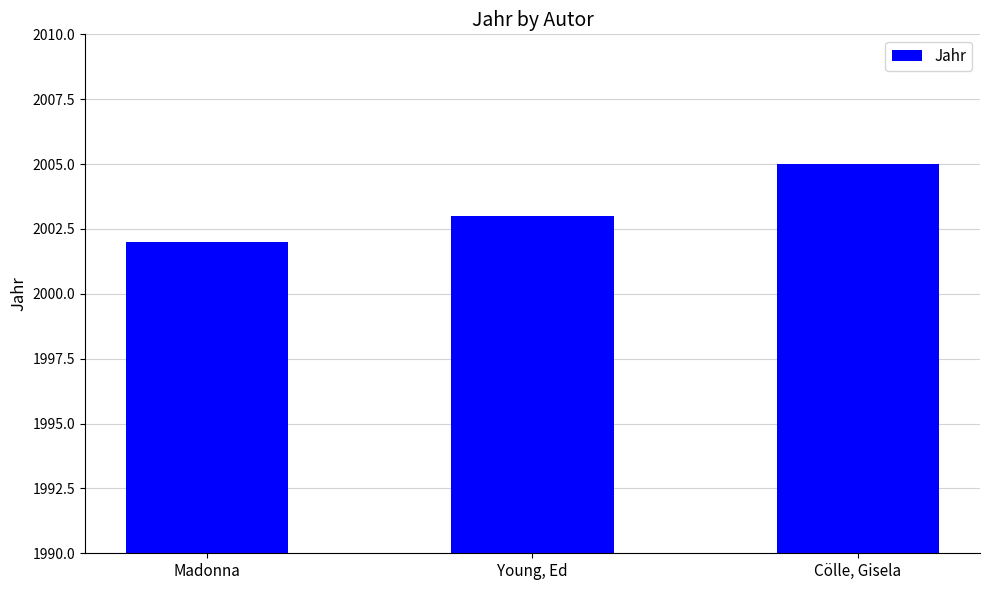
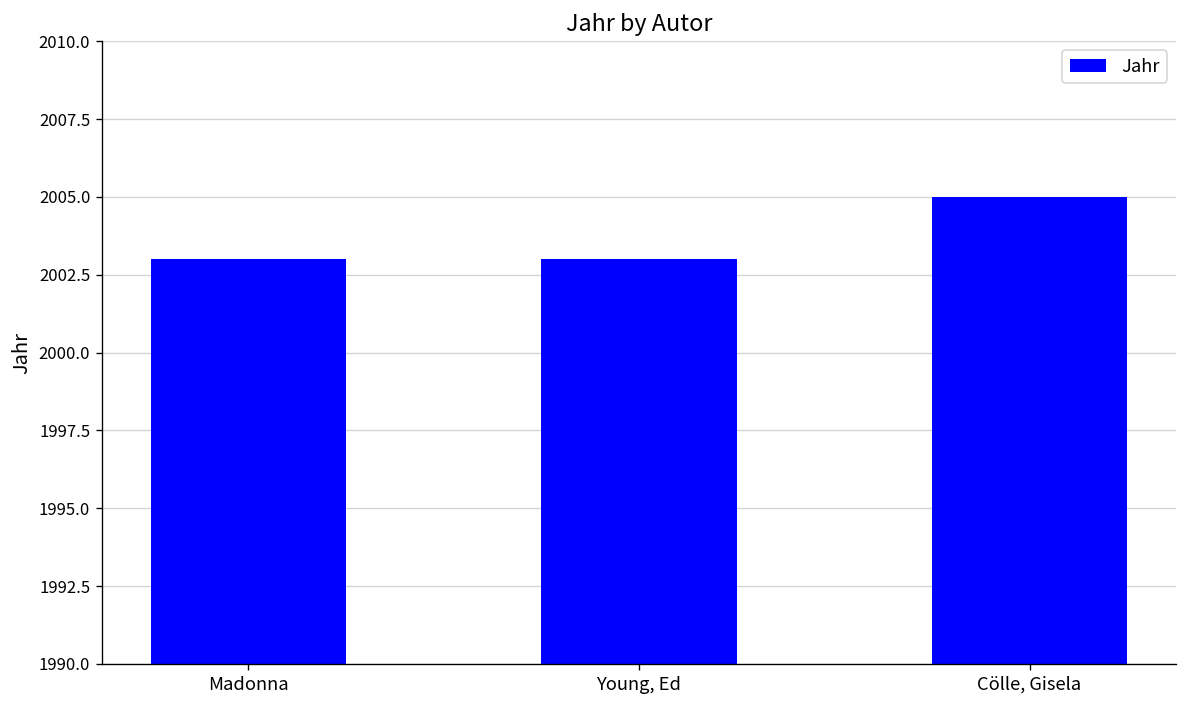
Madonna: 2002 -> 2003
